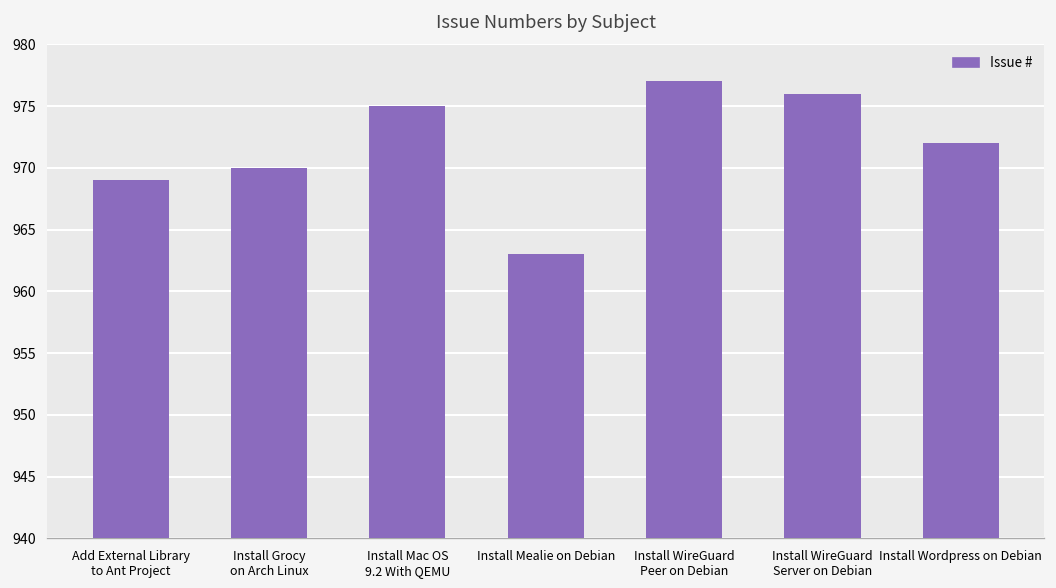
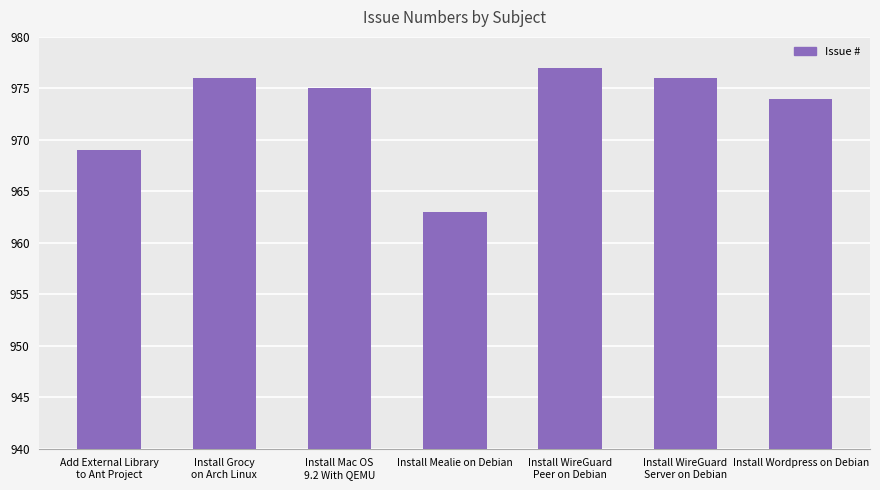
Install Grocy on Arch Linux: 970 -> 976
Install Wordpress on Debian: 972 -> 974
